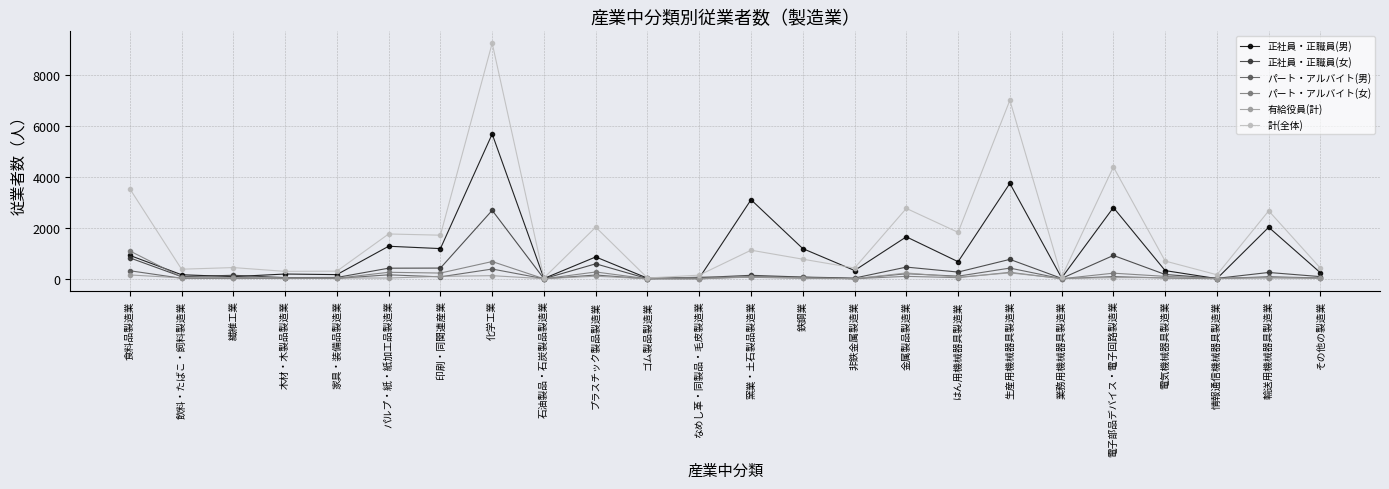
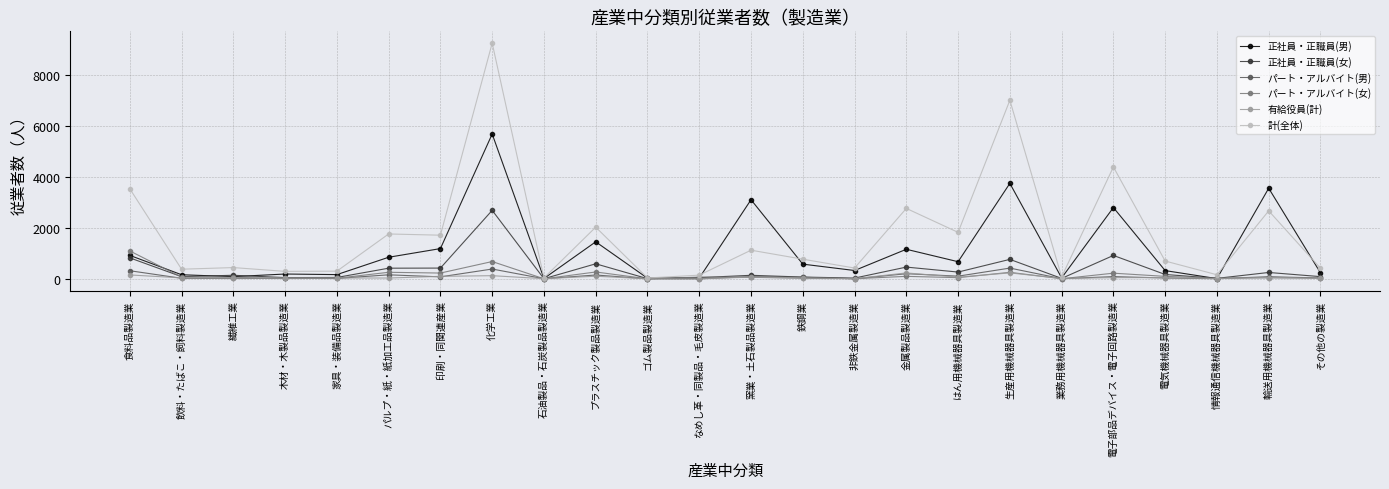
正社員・正職員(男), パルプ・紙・紙加工品製造業: 1300 -> 800
正社員・正職員(男), プラスチック製品製造業: 900 -> 1500
正社員・正職員(男), 鉄鋼業: 1200 -> 600
正社員・正職員(男), 金属製品製造業: 1600 -> 1200
正社員・正職員(男), 輸送用機械器具製造業: 2000 -> 3600
